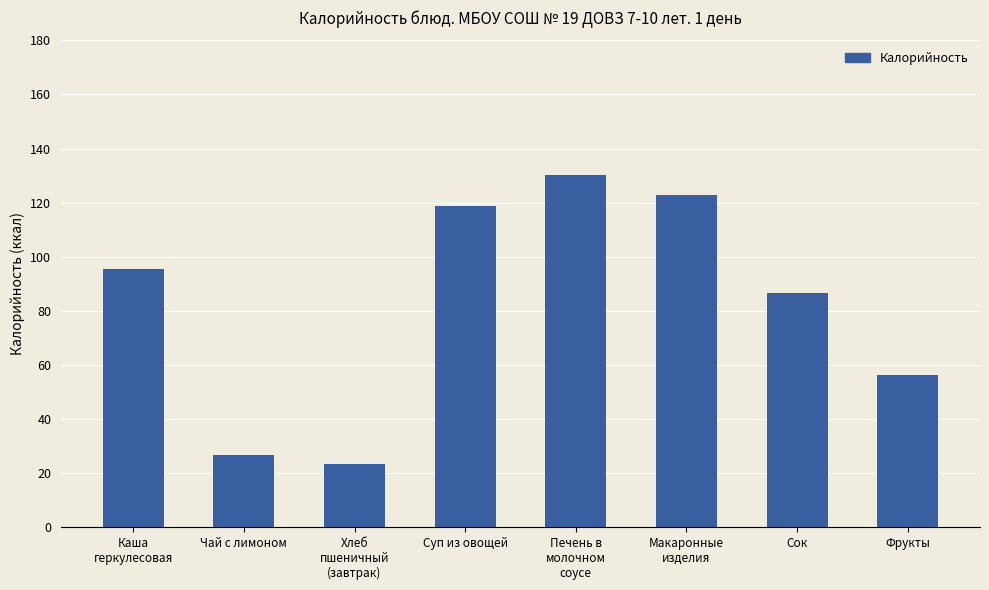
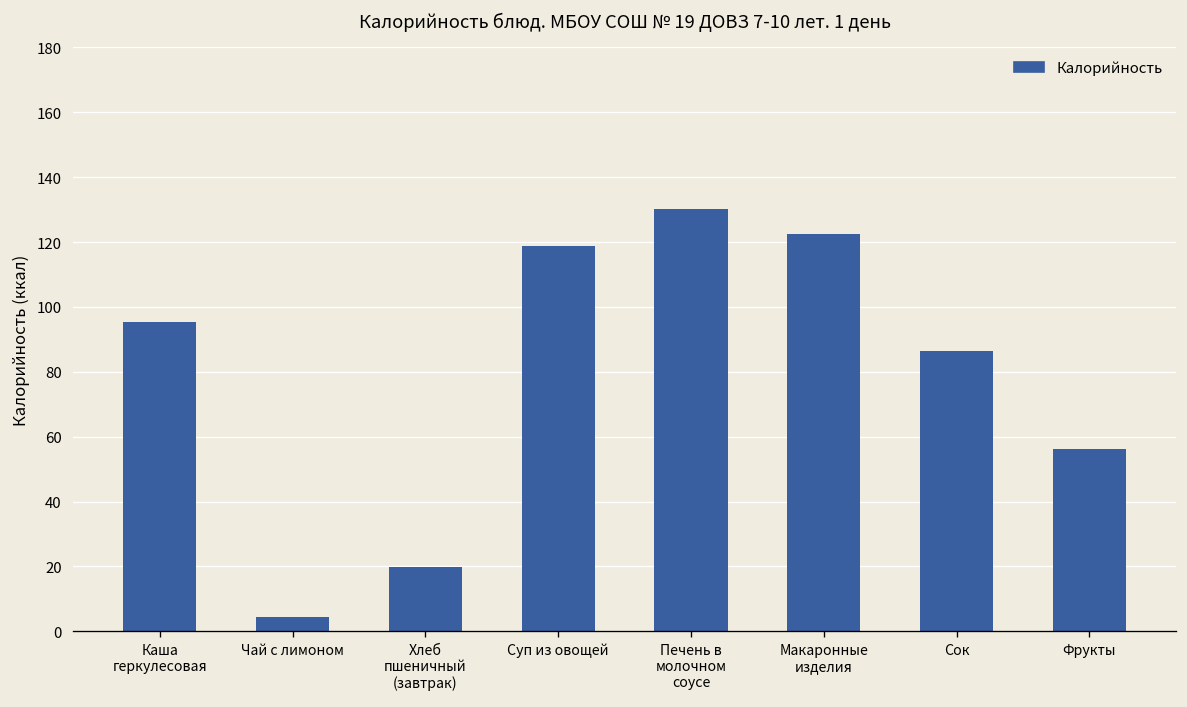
Чай с лимоном: 27 -> 5
Хлеб пшеничный (завтрак): 23 -> 20
